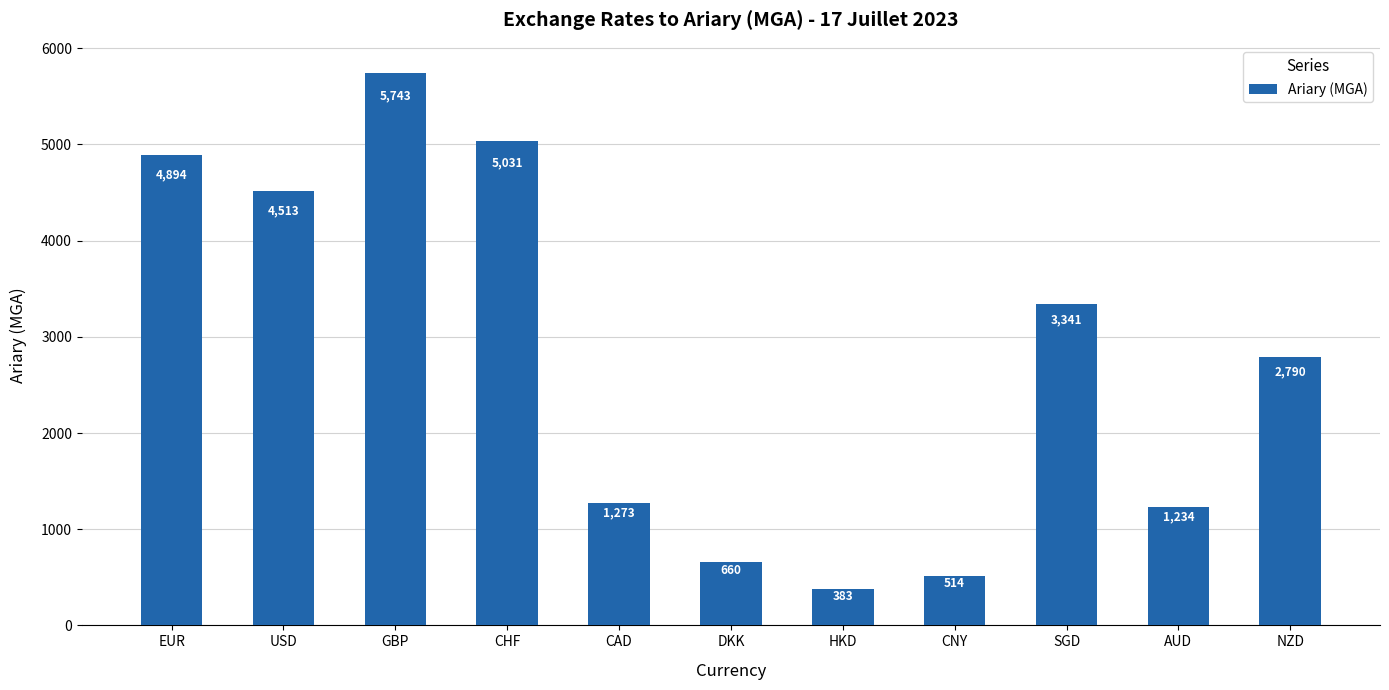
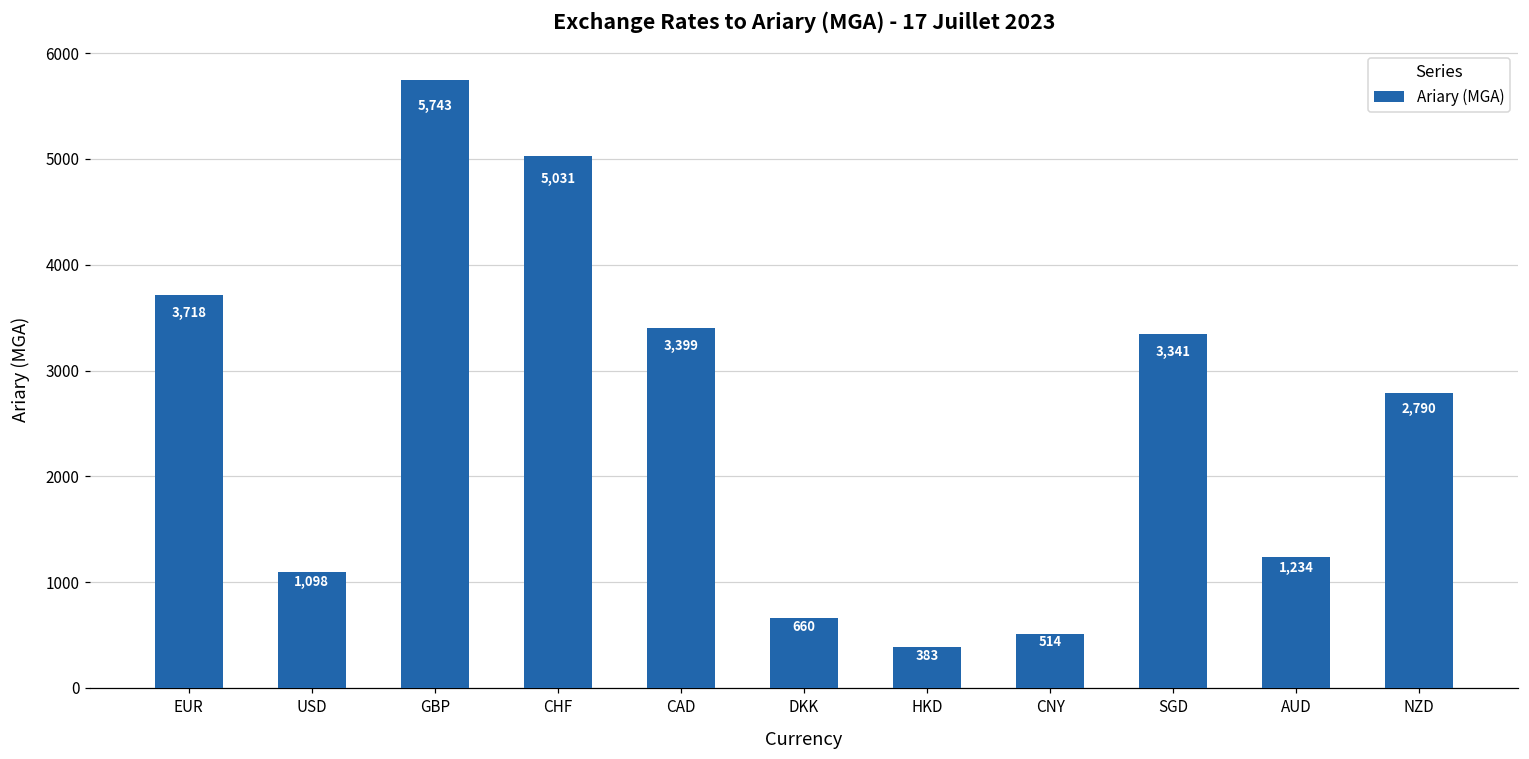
EUR: 4,894 -> 3,718
USD: 4,513 -> 1,098
CAD: 1,273 -> 3,399
